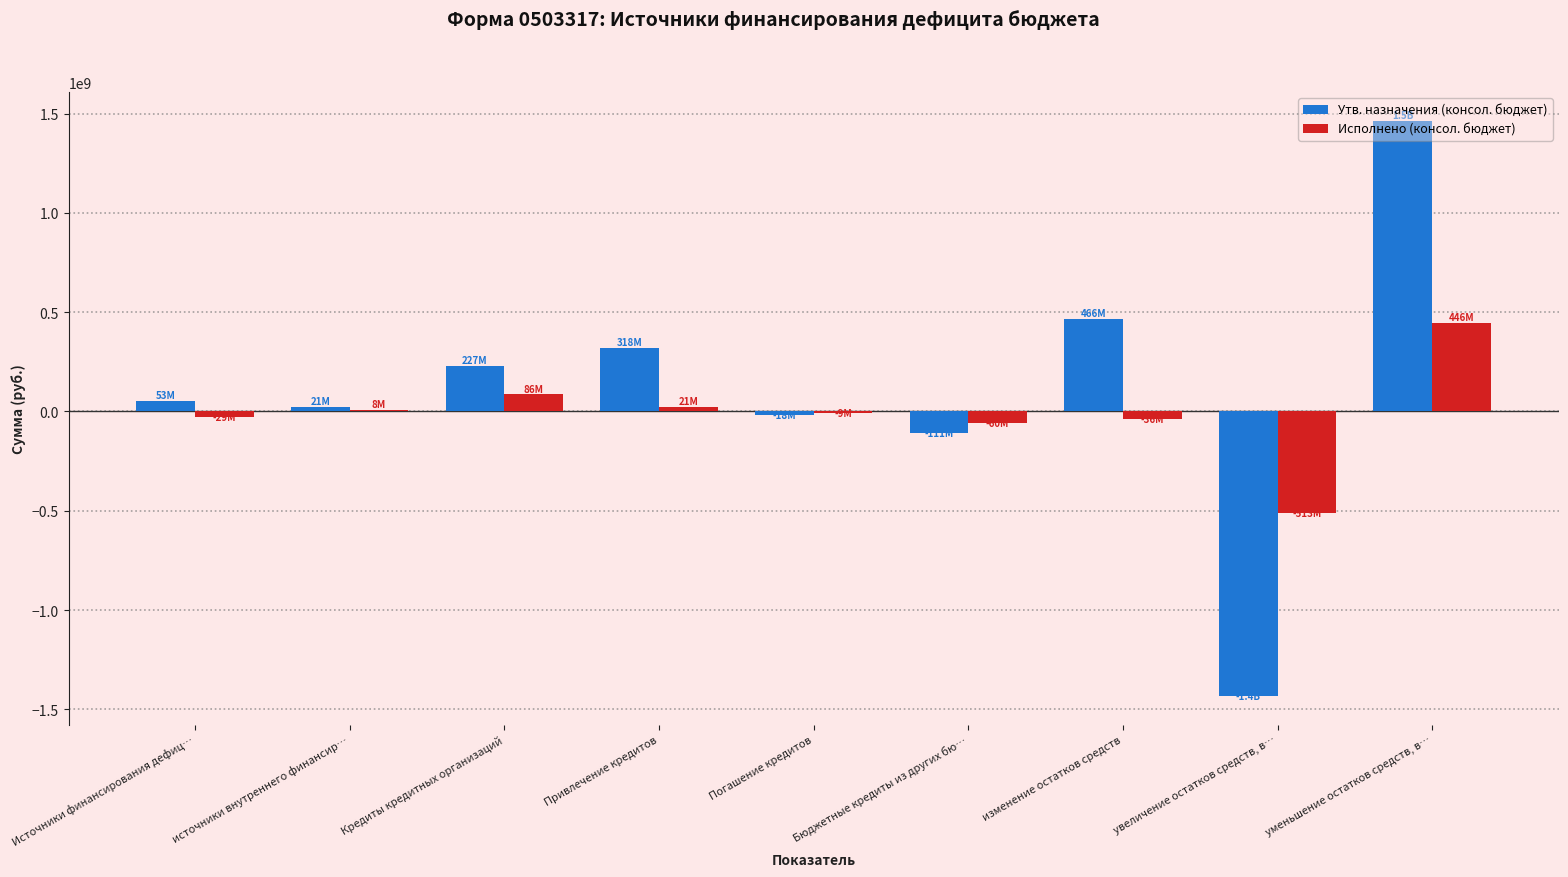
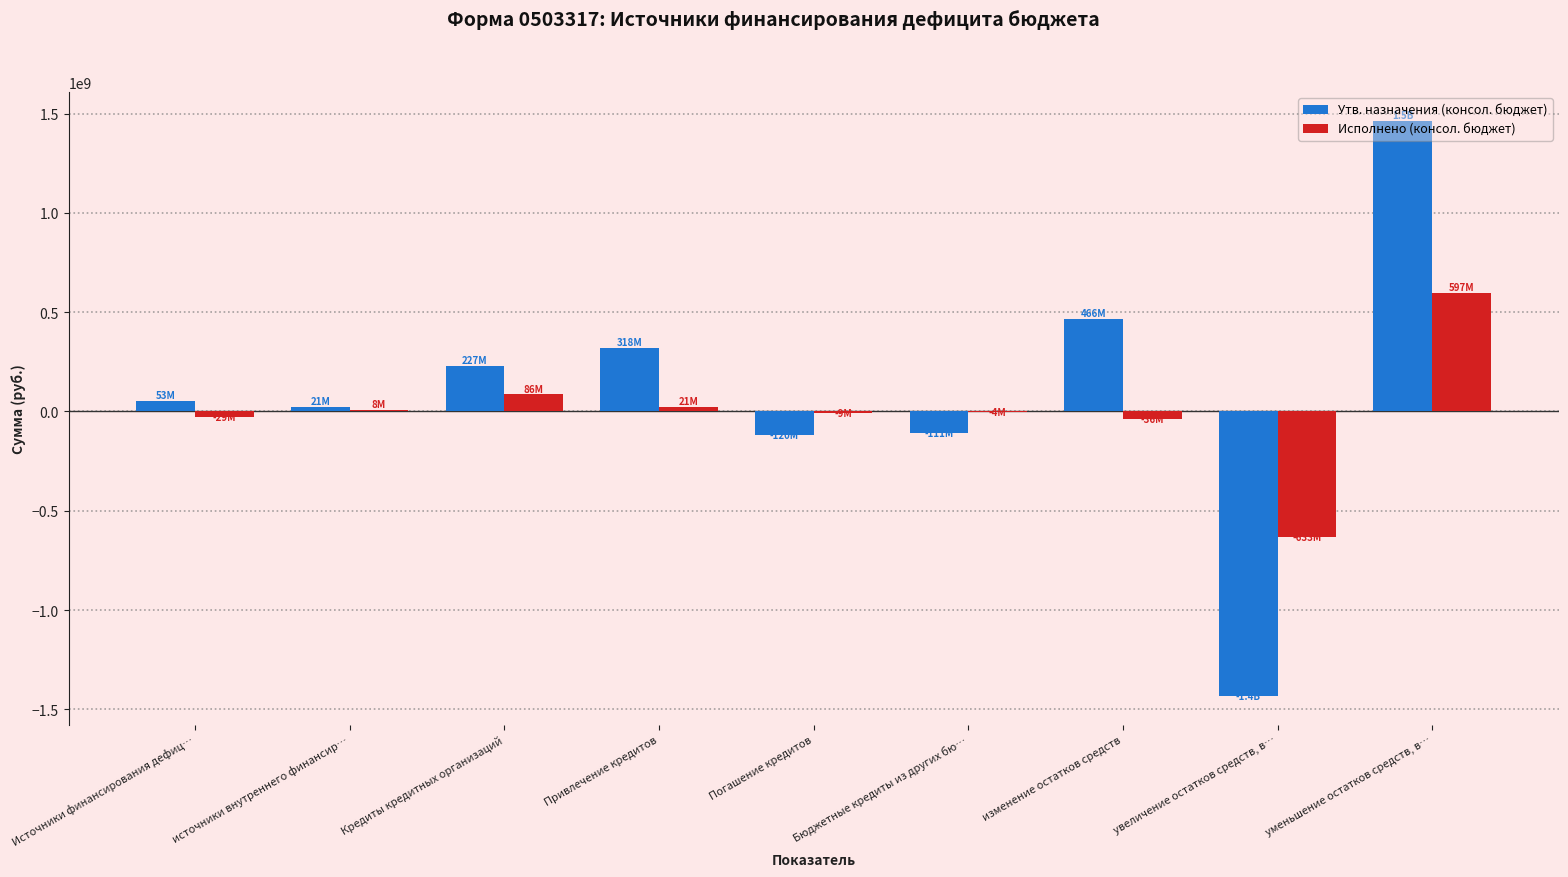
Утв. назначения (консол. бюджет), Погашение кредитов: -18M -> -120M
Исполнено (консол. бюджет), Бюджетные кредиты из других бю…: -60M -> -4M
Исполнено (консол. бюджет), увеличение остатков средств, в…: -513M -> -633M
Исполнено (консол. бюджет), уменьшение остатков средств, в…: 446M -> 597M
